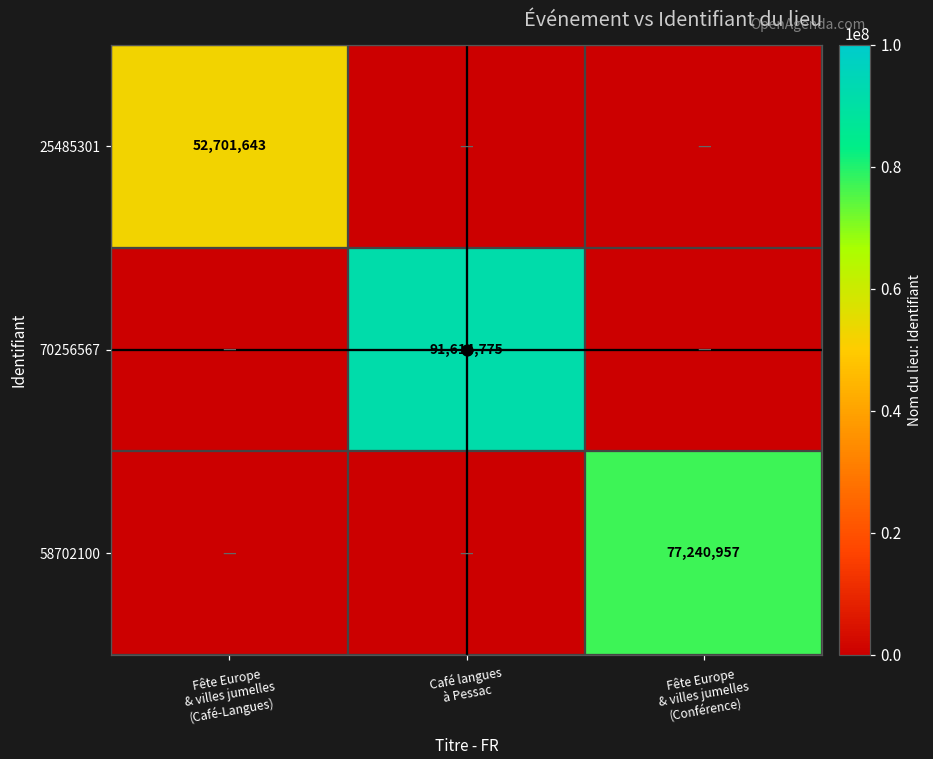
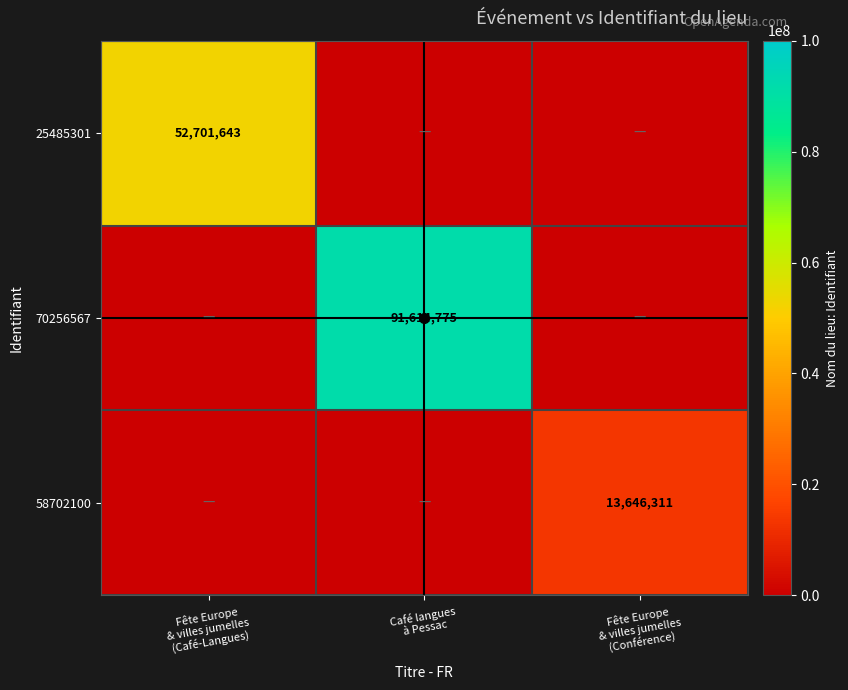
58702100, Fête Europe & villes jumelles (Conférence): 77,240,957 -> 13,646,311
